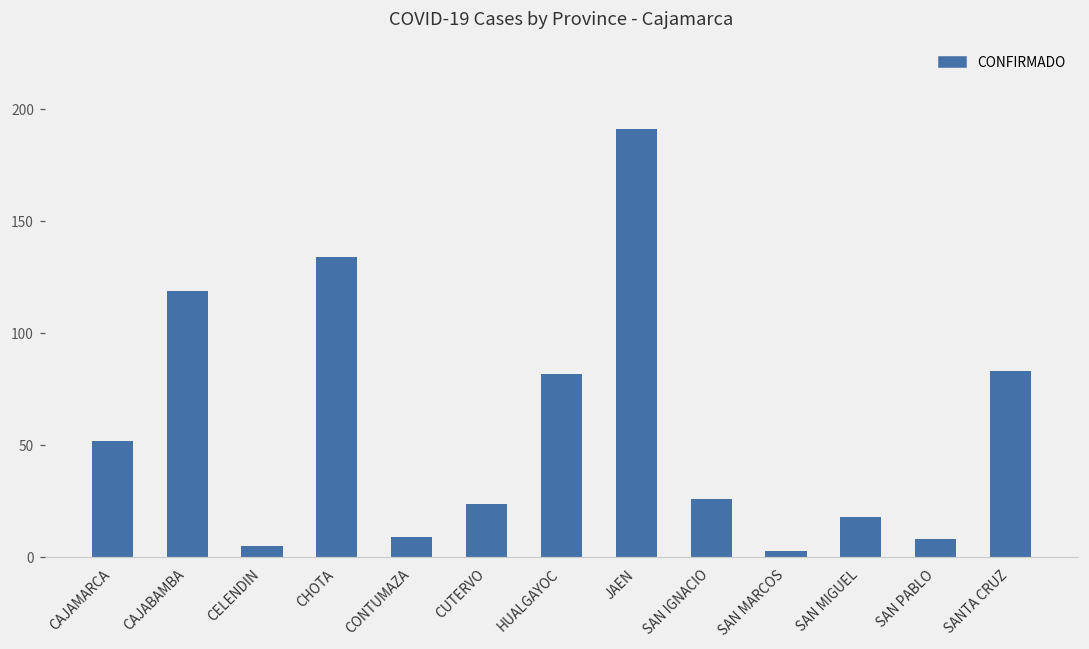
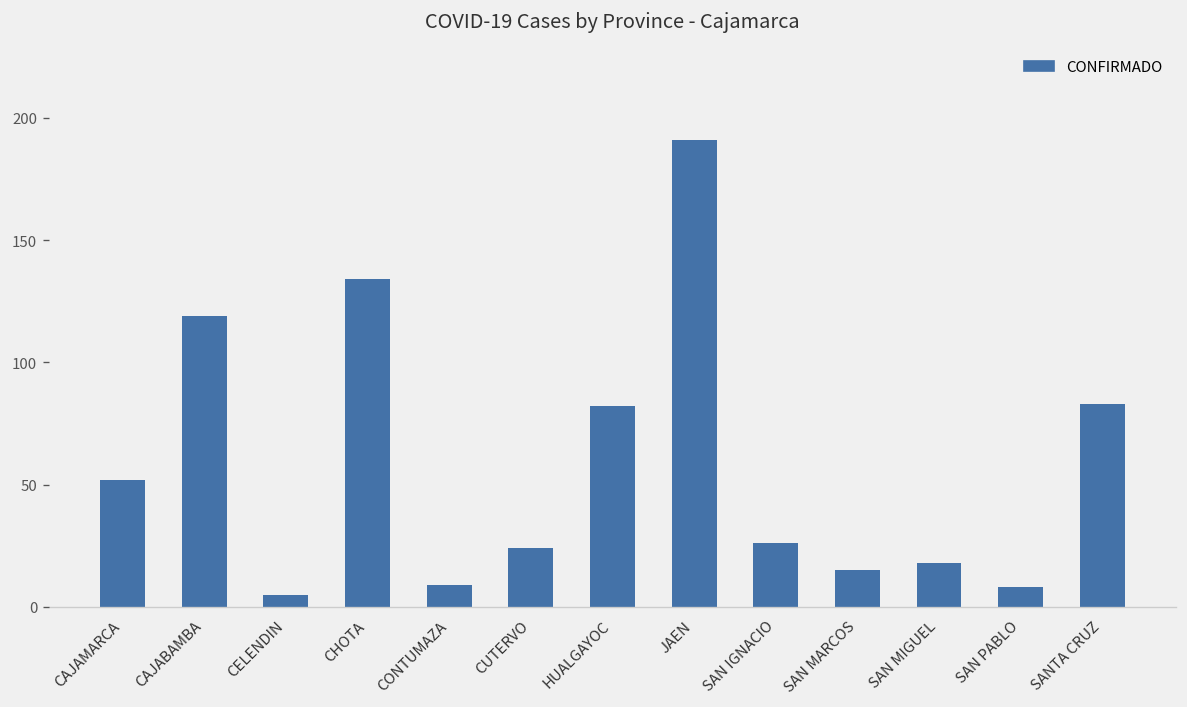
SAN MARCOS: 3 -> 15
